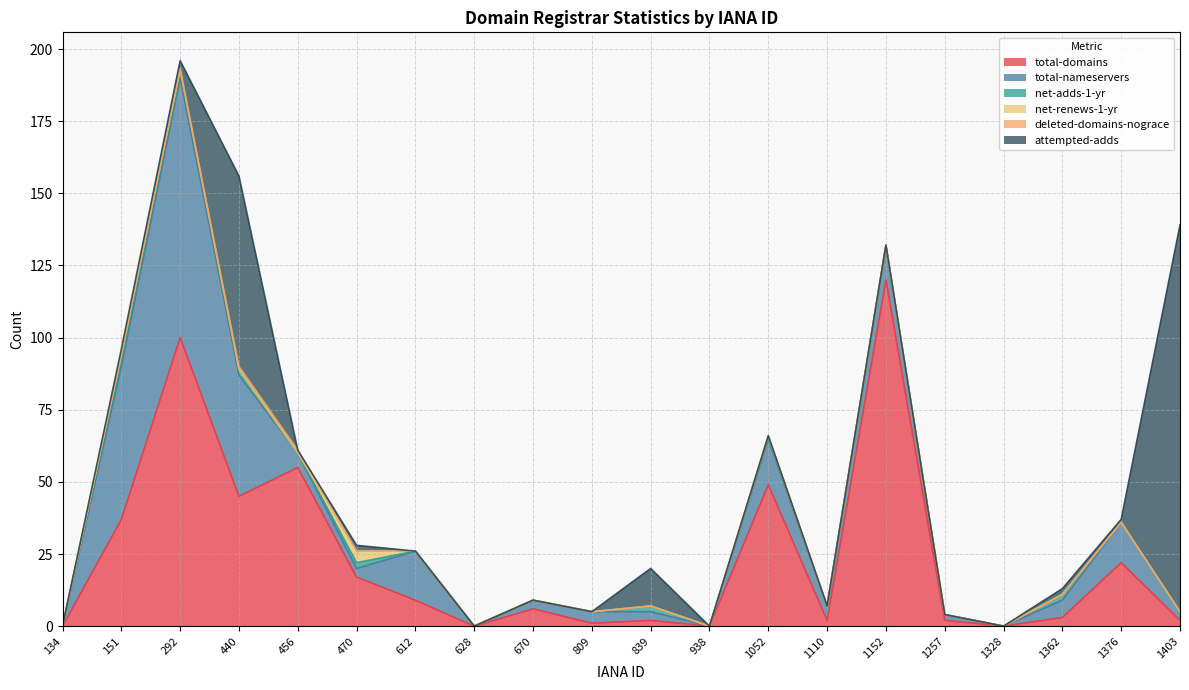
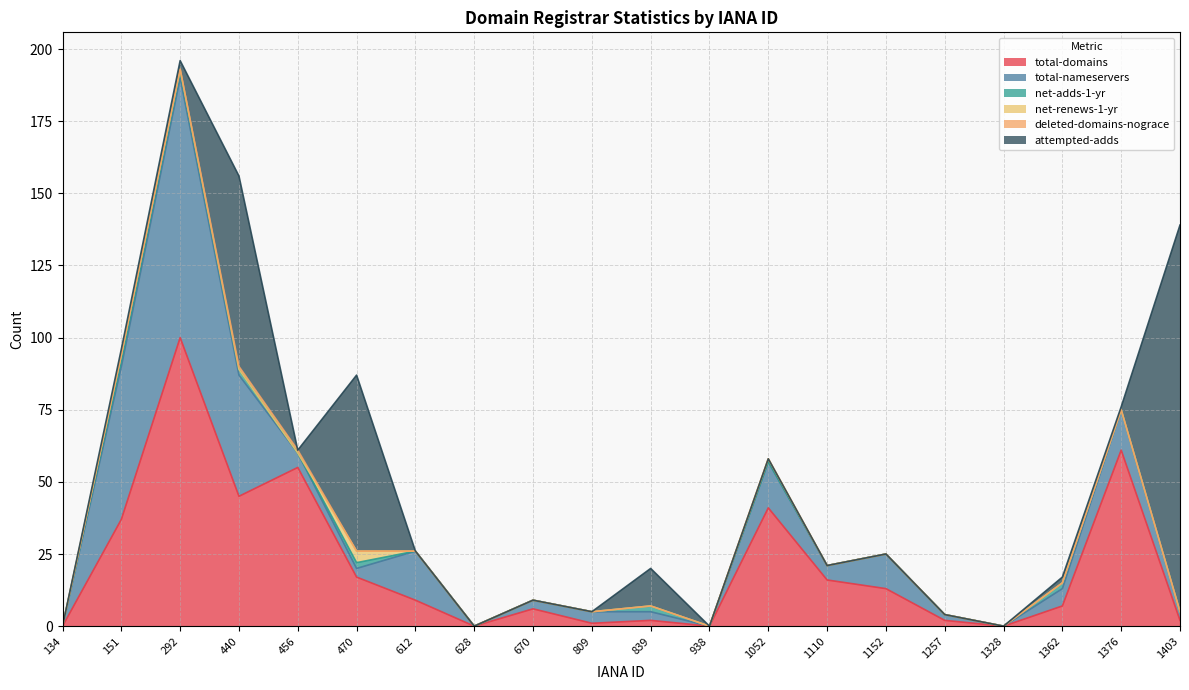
attempted-adds, 470: 2 -> 61
total-domains, 1052: 49 -> 41
total-domains, 1110: 2 -> 16
total-domains, 1152: 120 -> 13
total-domains, 1362: 3 -> 7
total-domains, 1376: 22 -> 61
